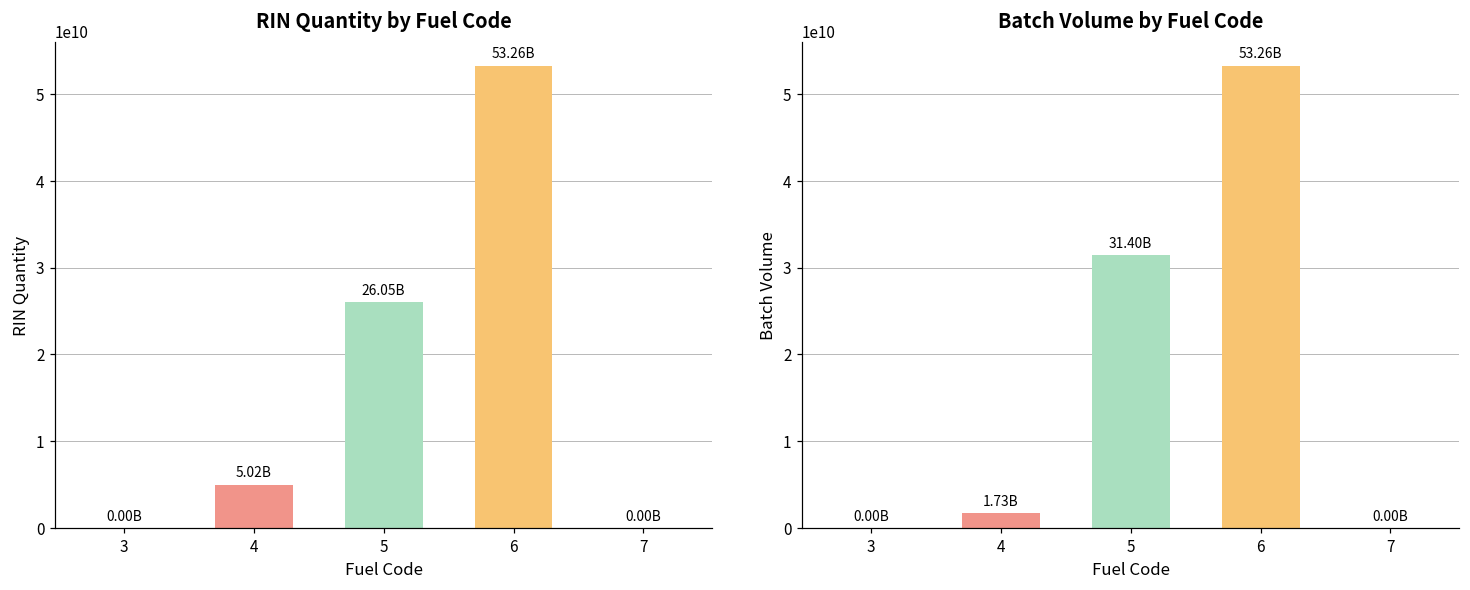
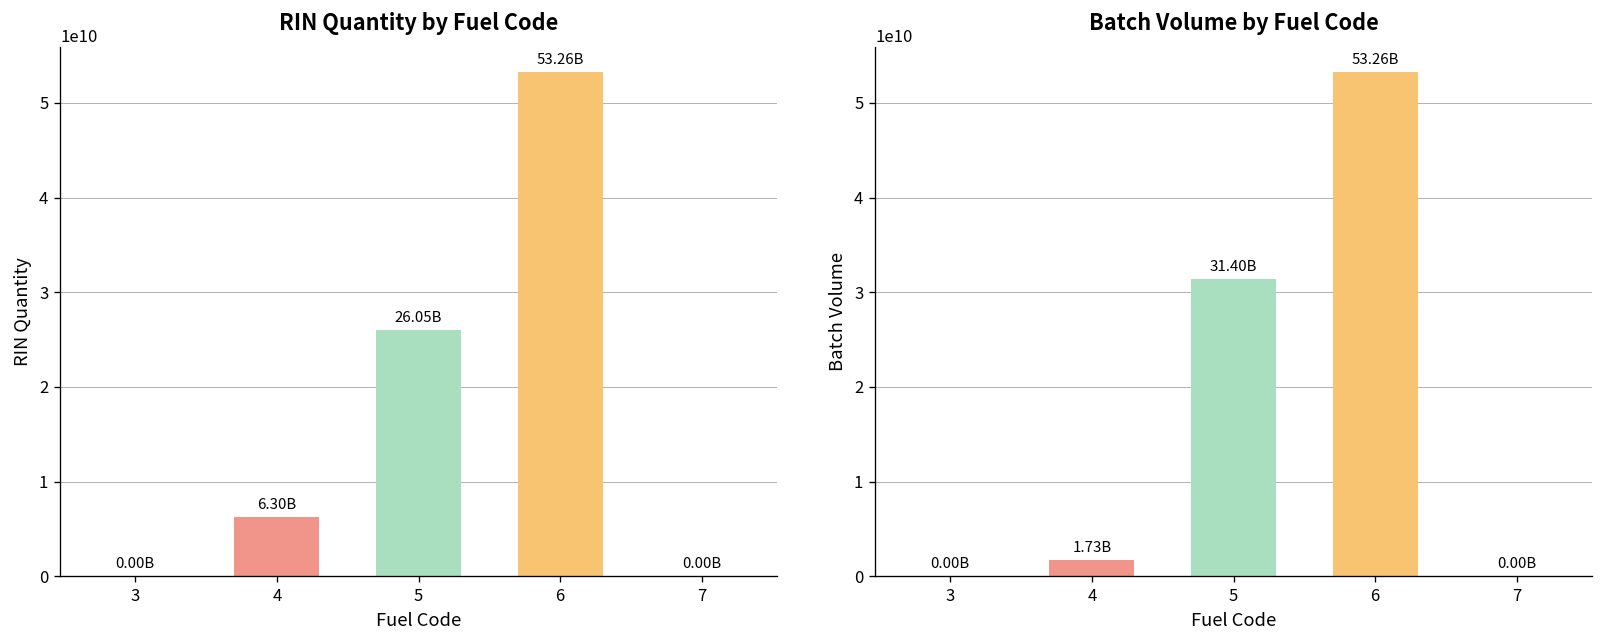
RIN Quantity by Fuel Code, 4: 5.02B -> 6.30B
